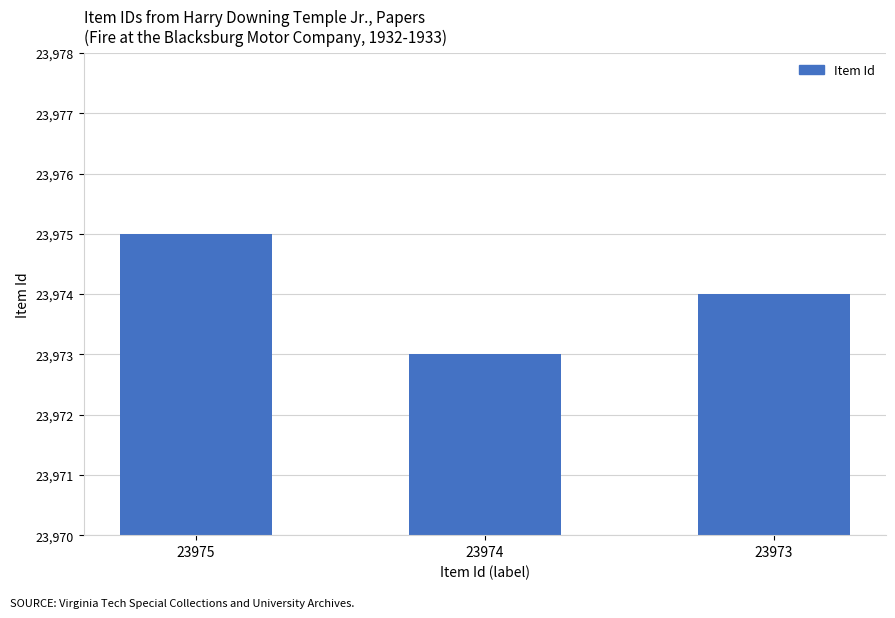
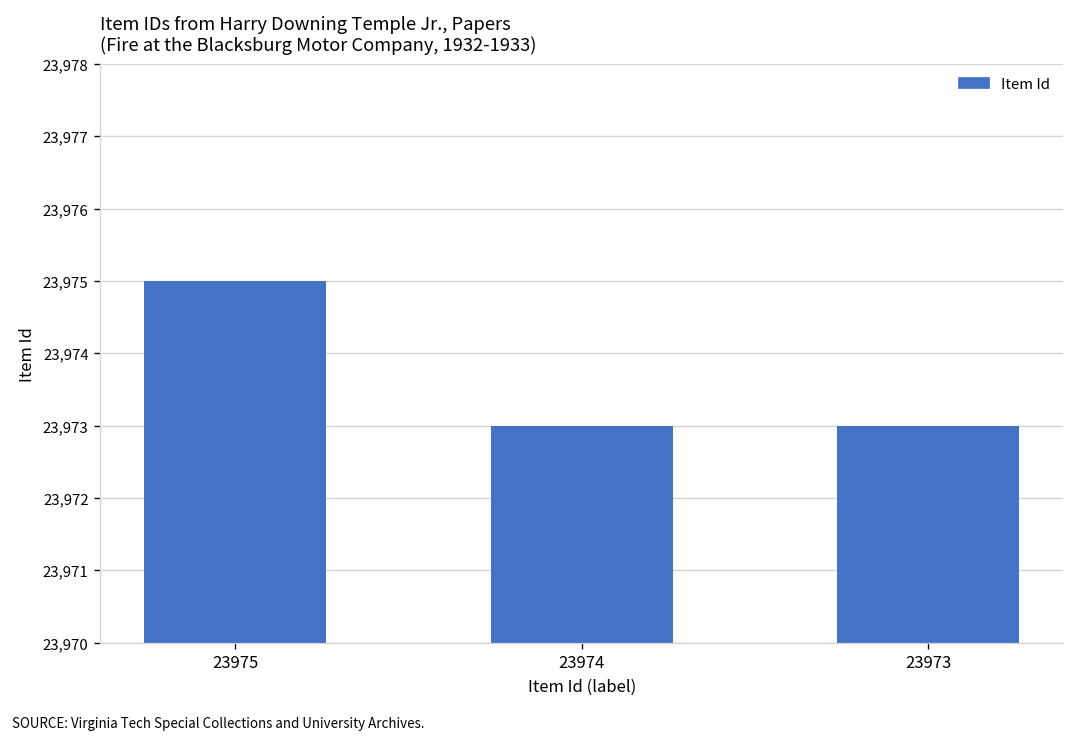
23973: 23,974 -> 23,973
